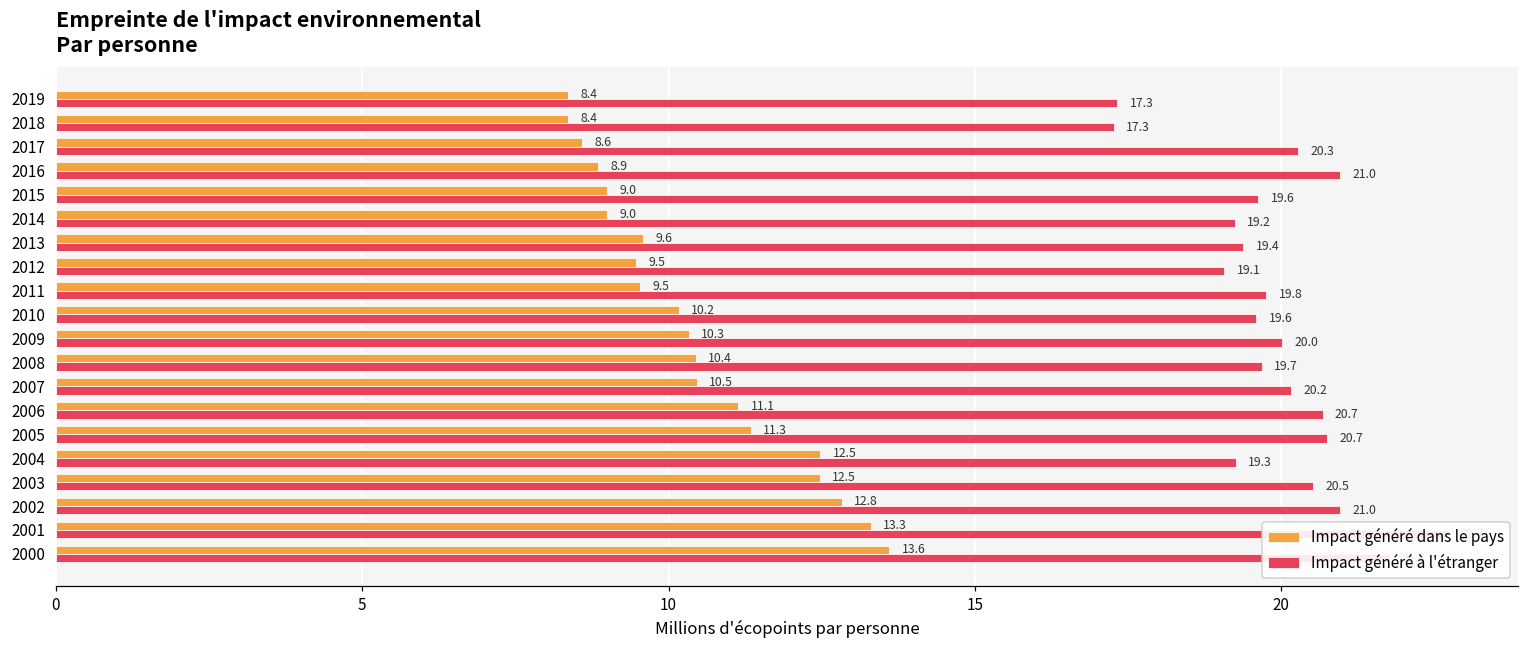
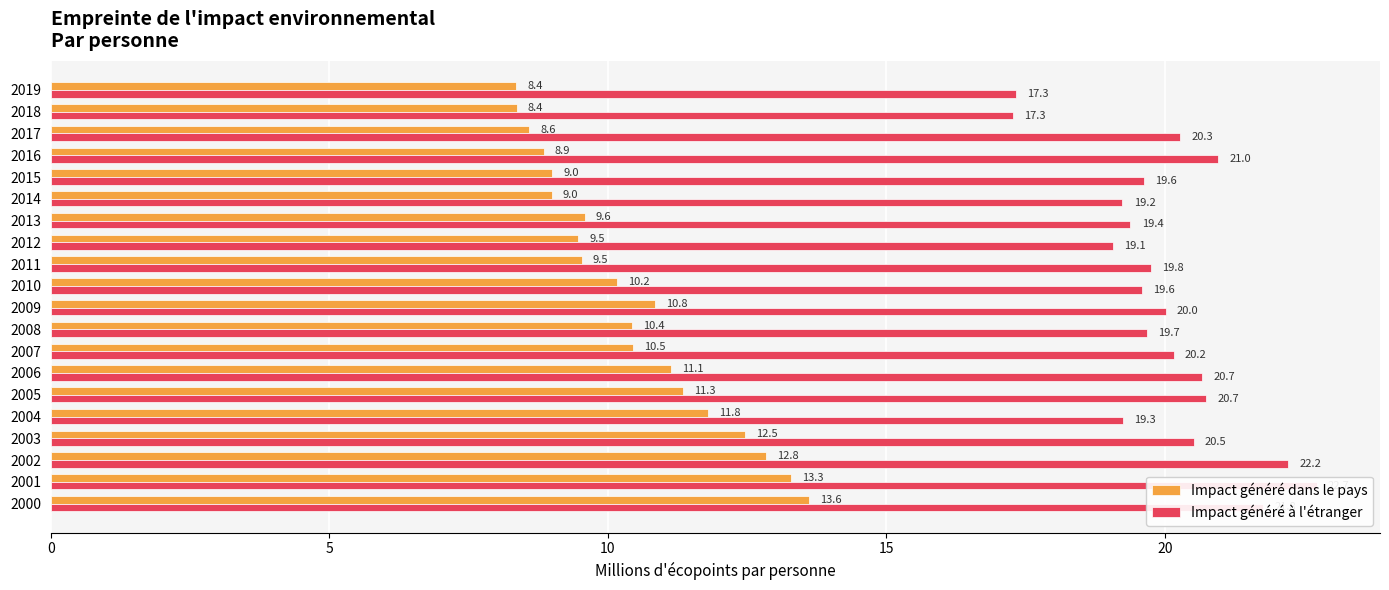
Impact généré dans le pays, 2009: 10.3 -> 10.8
Impact généré dans le pays, 2004: 12.5 -> 11.8
Impact généré à l'étranger, 2002: 21.0 -> 22.2
